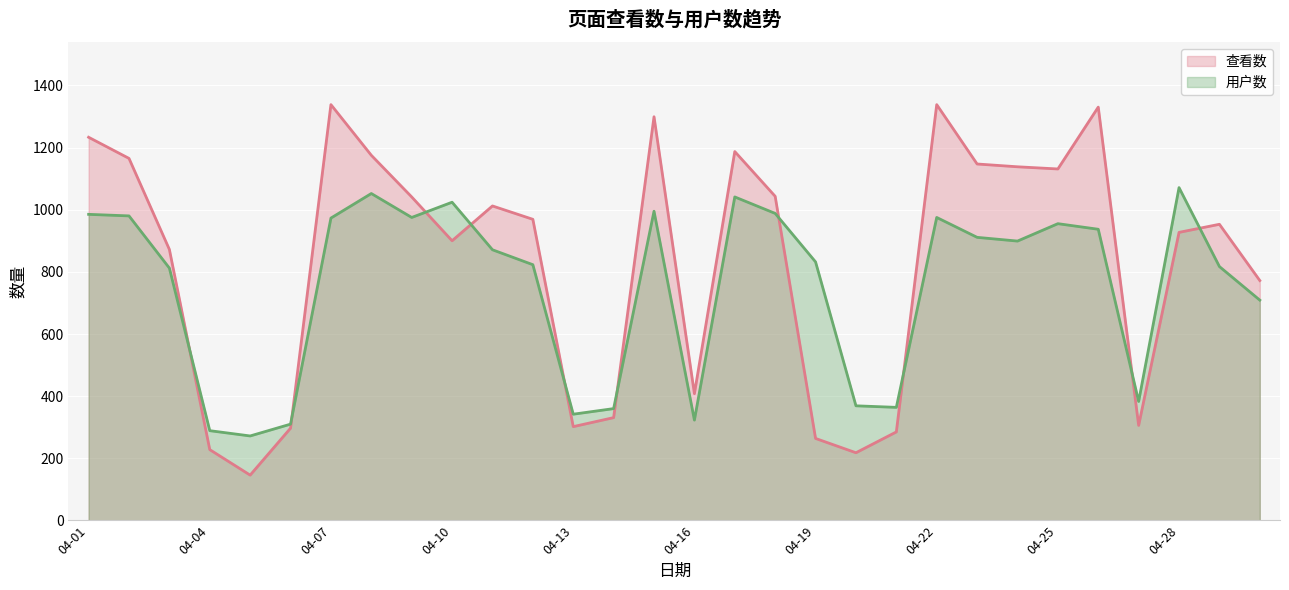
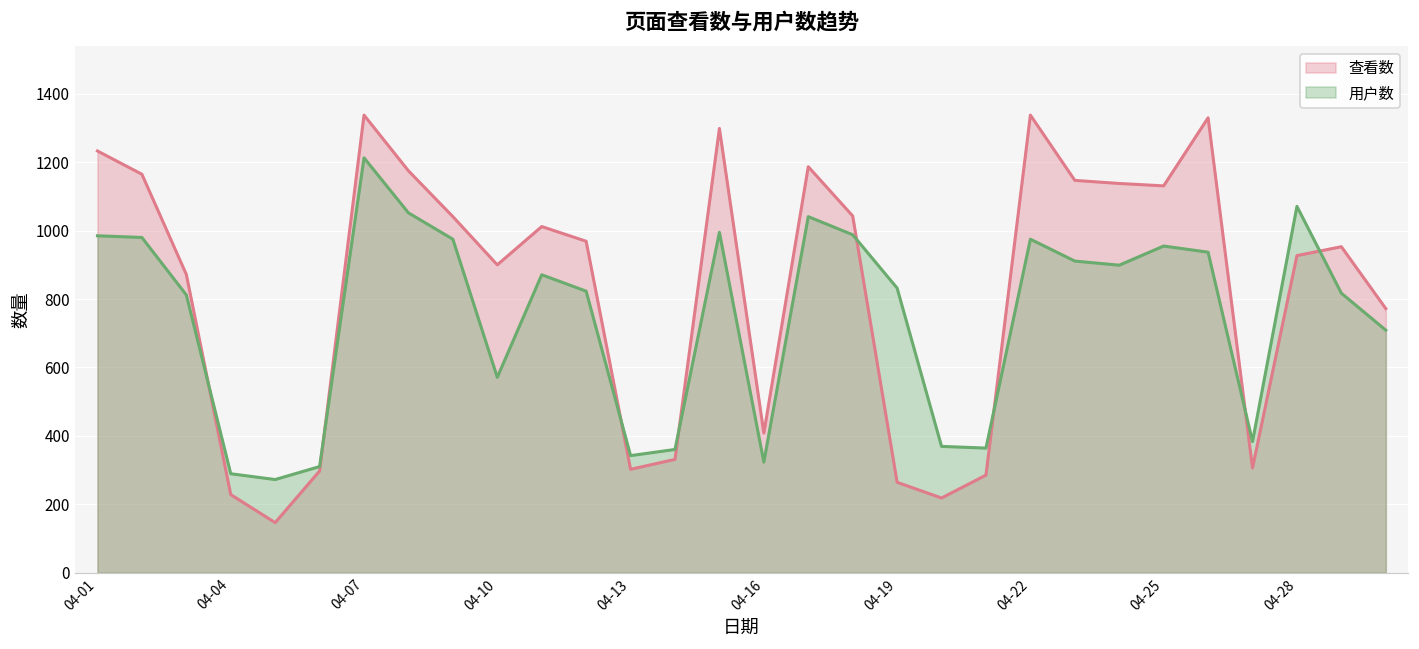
用户数, 04-07: 970 -> 1210
用户数, 04-10: 1020 -> 570
